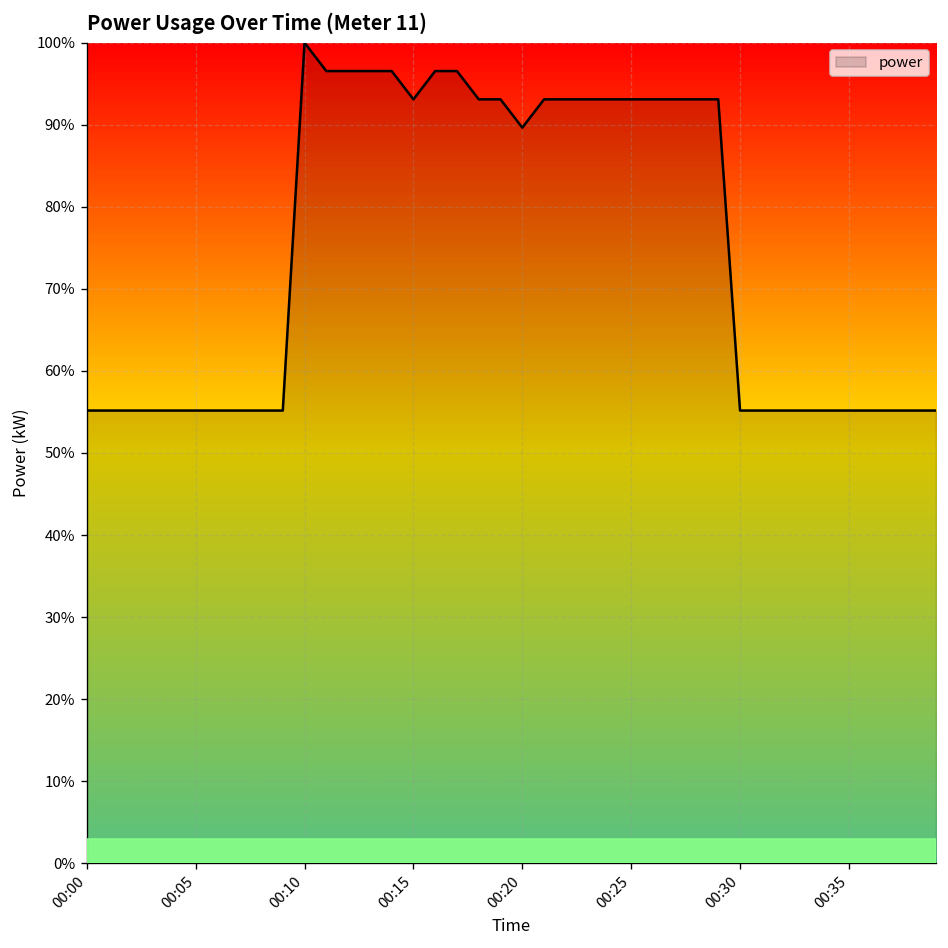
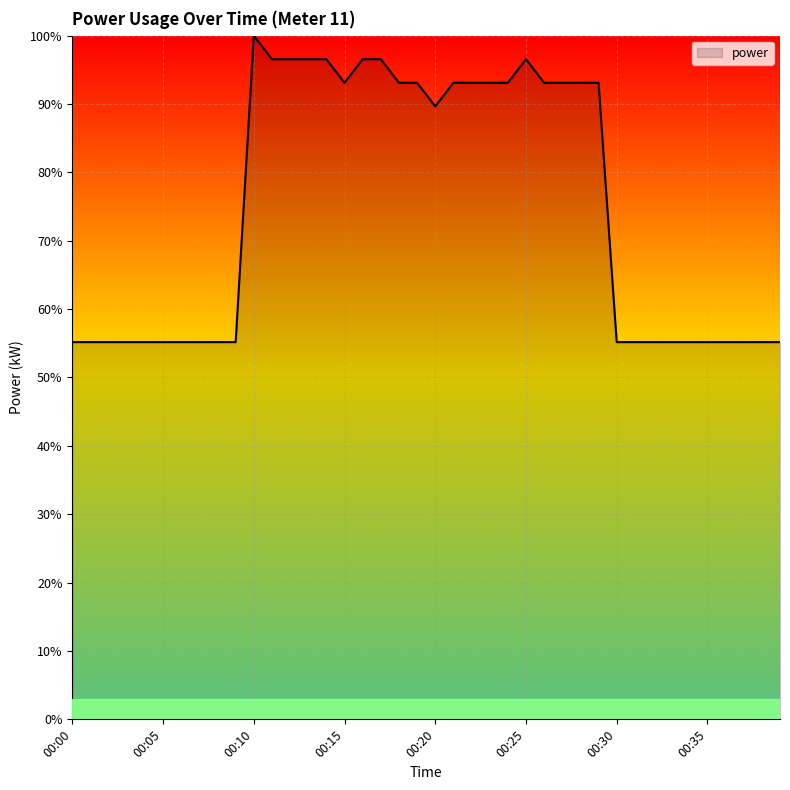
00:25: 93% -> 97%
